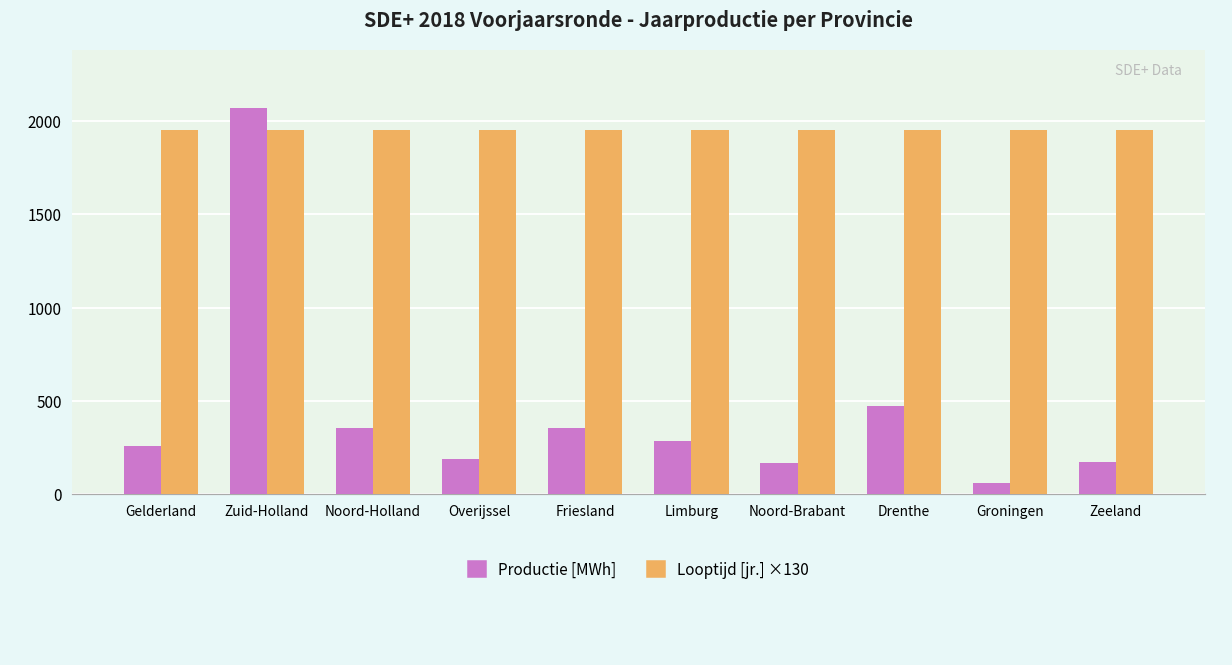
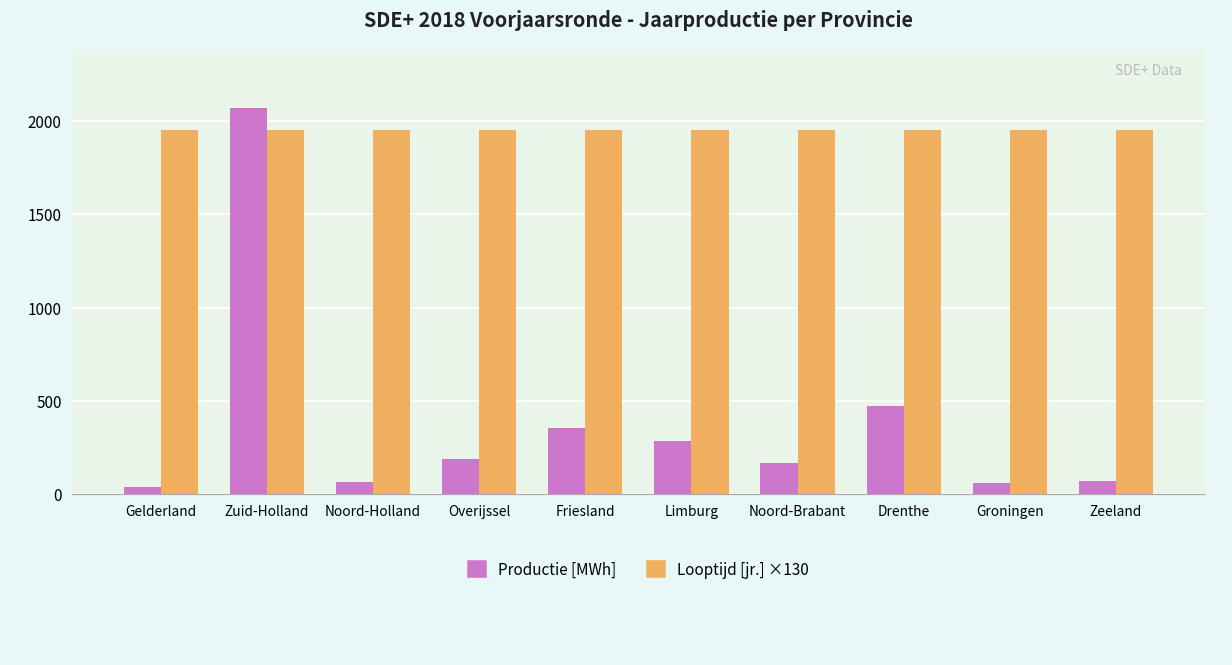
Productie [MWh], Gelderland: 260 -> 40
Productie [MWh], Noord-Holland: 350 -> 60
Productie [MWh], Zeeland: 170 -> 70
